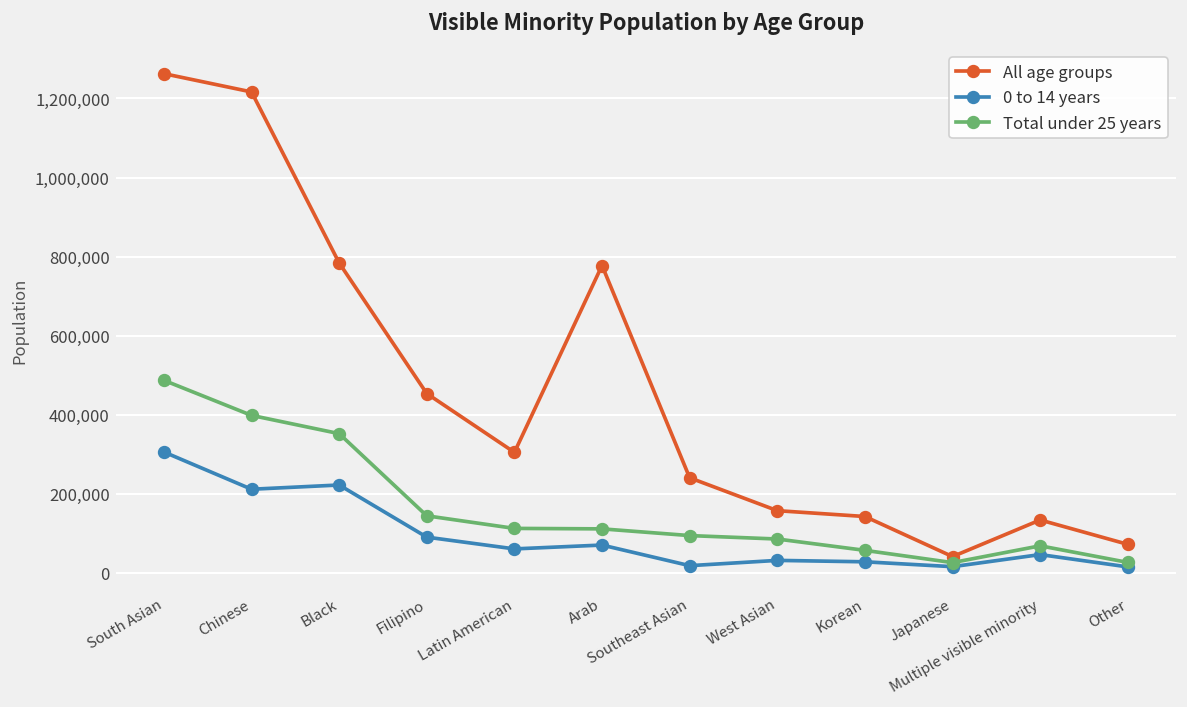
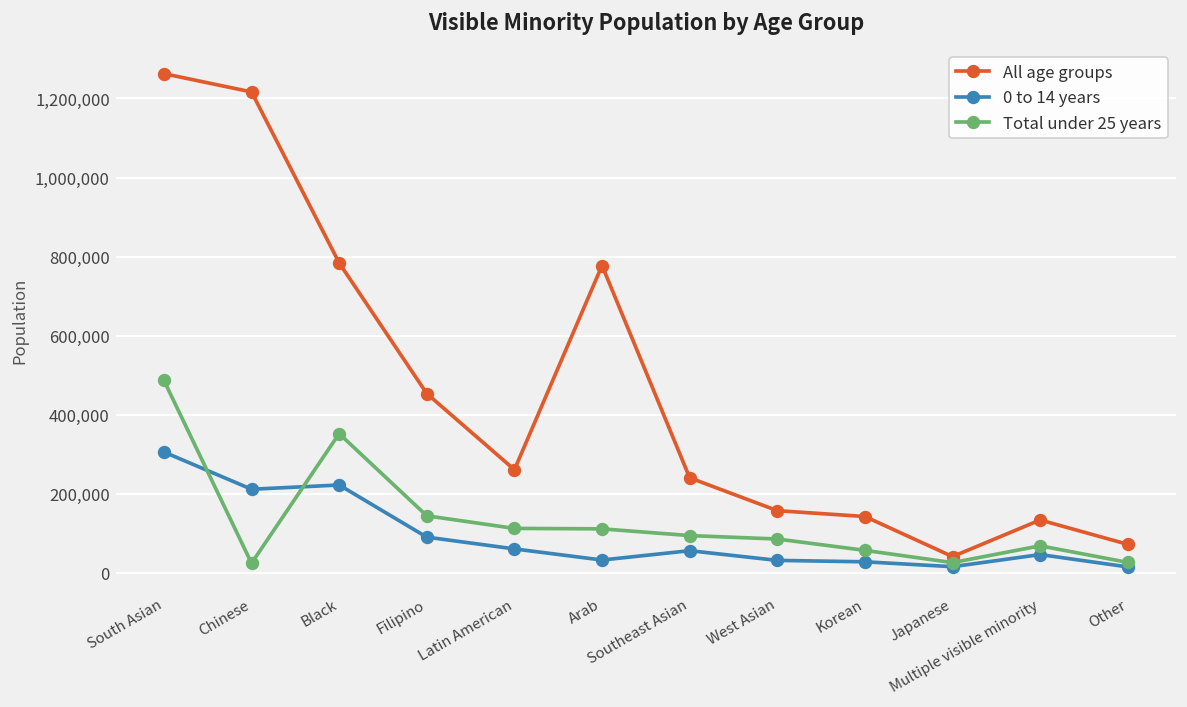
Total under 25 years, Chinese: 400,000 -> 20,000
All age groups, Latin American: 300,000 -> 260,000
0 to 14 years, Arab: 70,000 -> 30,000
0 to 14 years, Southeast Asian: 20,000 -> 60,000
